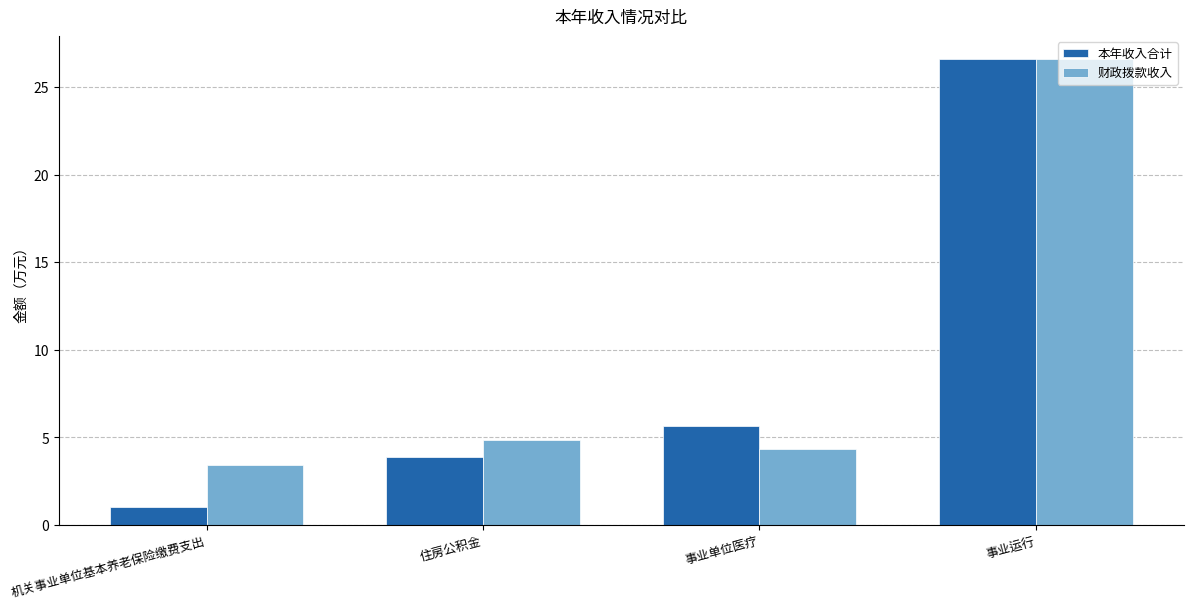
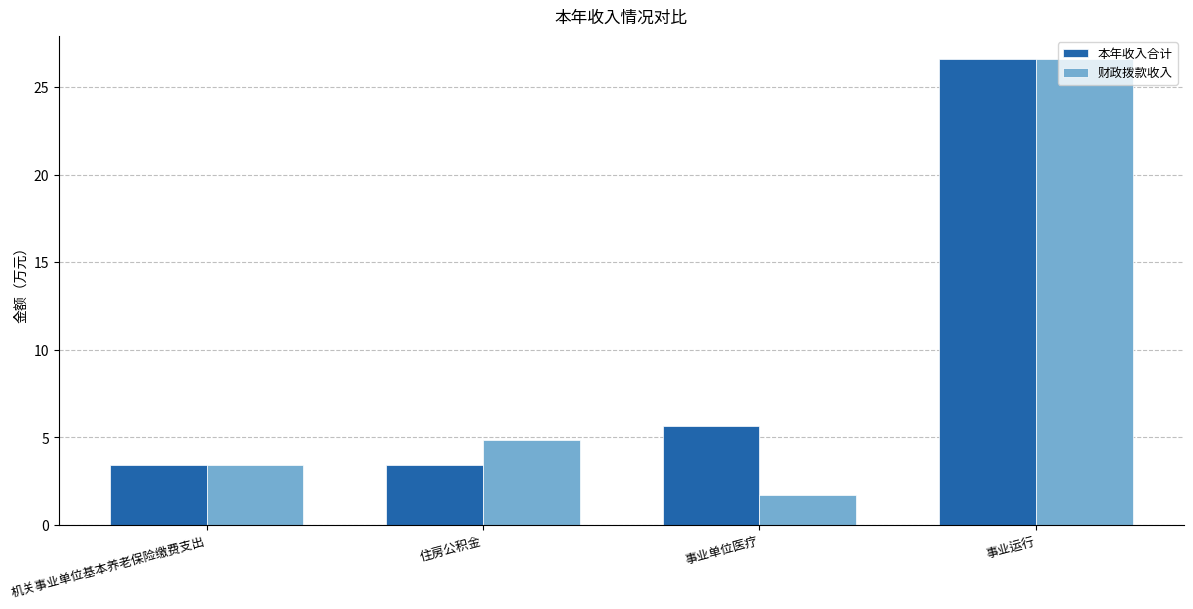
本年收入合计, 机关事业单位基本养老保险缴费支出: 1.0 -> 3.4
本年收入合计, 住房公积金: 3.9 -> 3.4
财政拨款收入, 事业单位医疗: 4.3 -> 1.7
